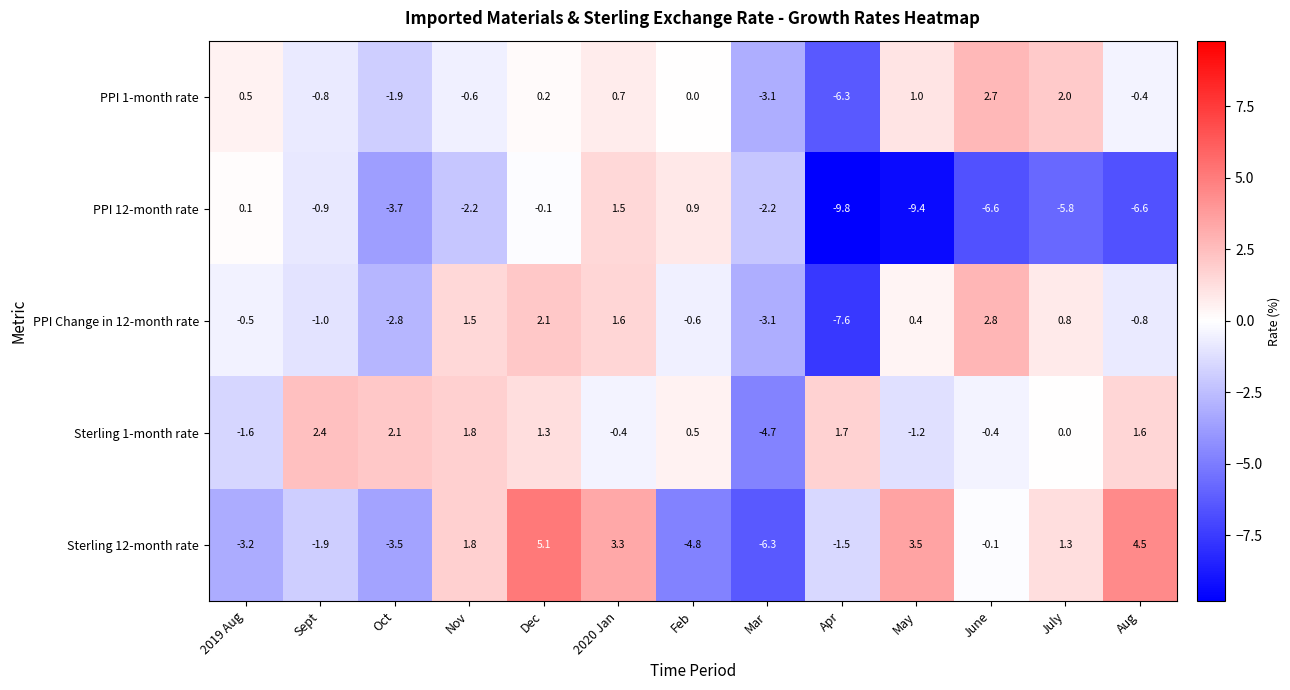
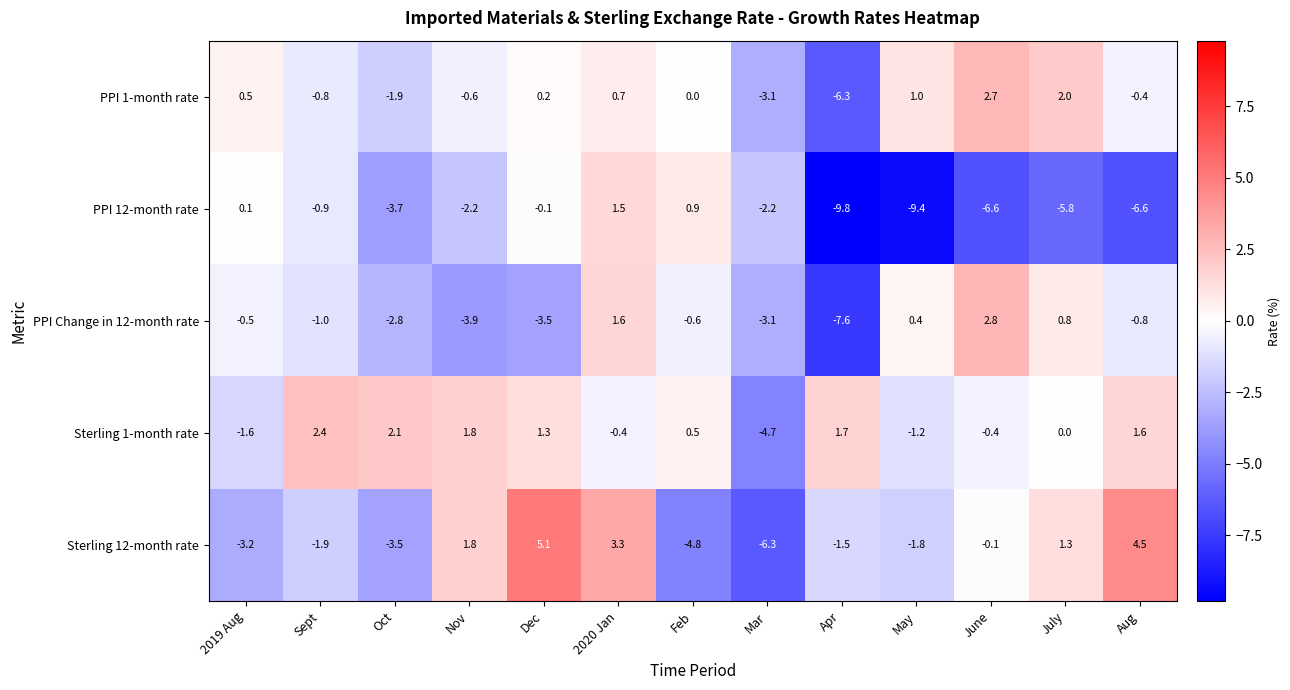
PPI Change in 12-month rate, Nov: 1.5 -> -3.9
PPI Change in 12-month rate, Dec: 2.1 -> -3.5
Sterling 12-month rate, May: 3.5 -> -1.8
